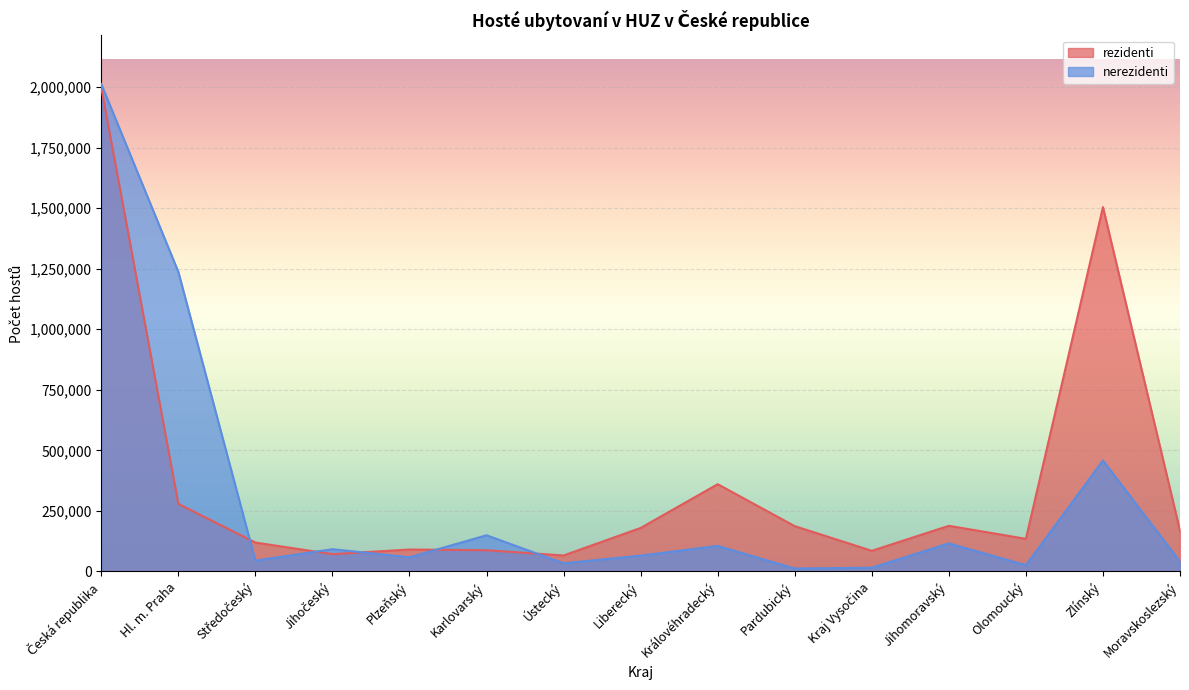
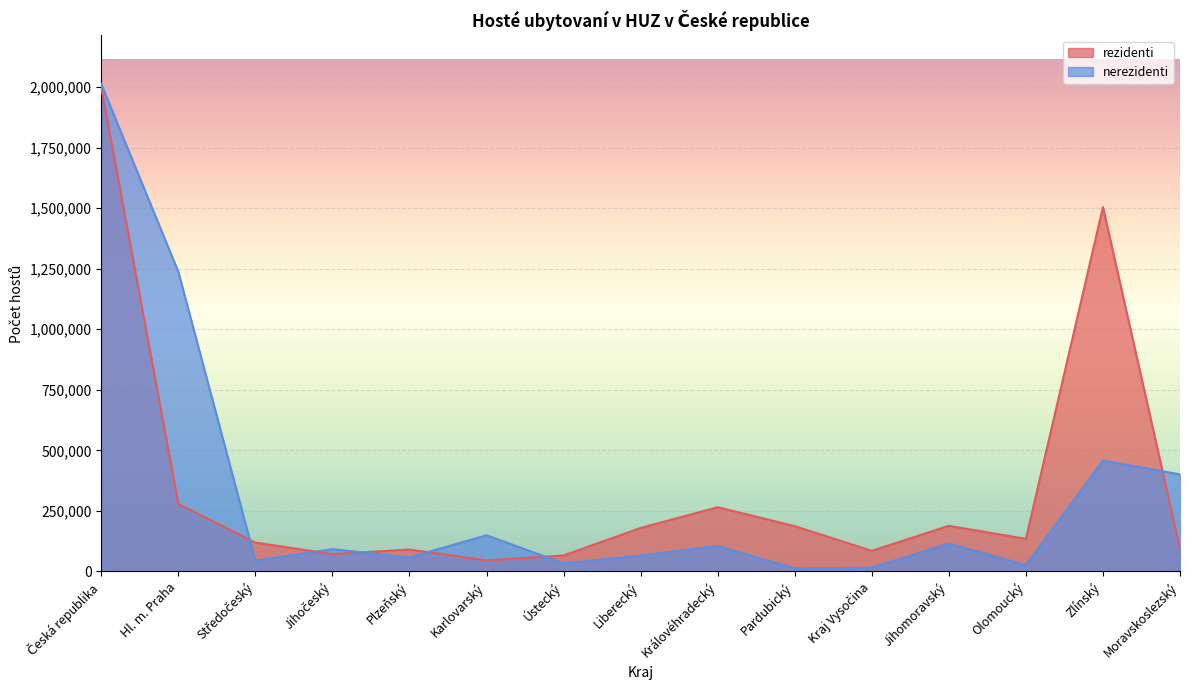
rezidenti, Karlovarský: 90,000 -> 50,000
rezidenti, Královéhradecký: 360,000 -> 260,000
rezidenti, Moravskoslezský: 170,000 -> 90,000
nerezidenti, Moravskoslezský: 40,000 -> 400,000
